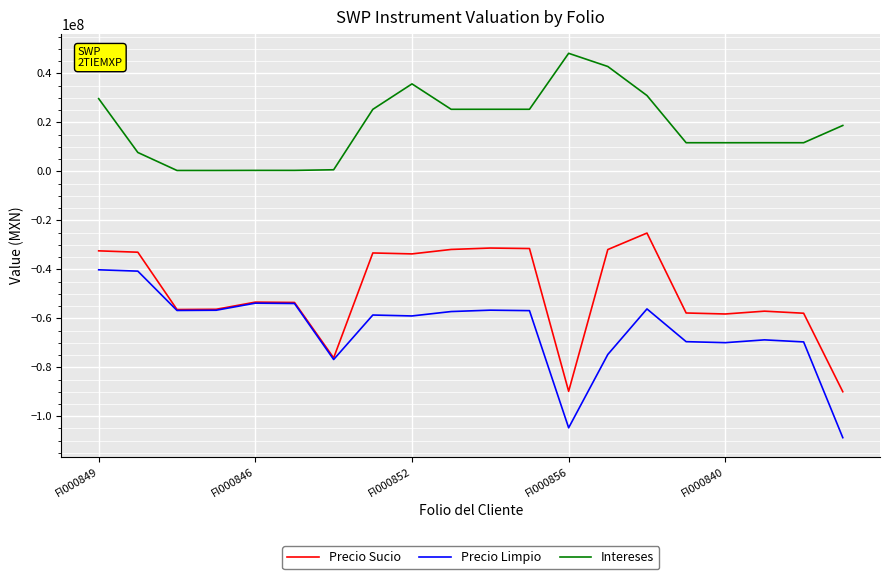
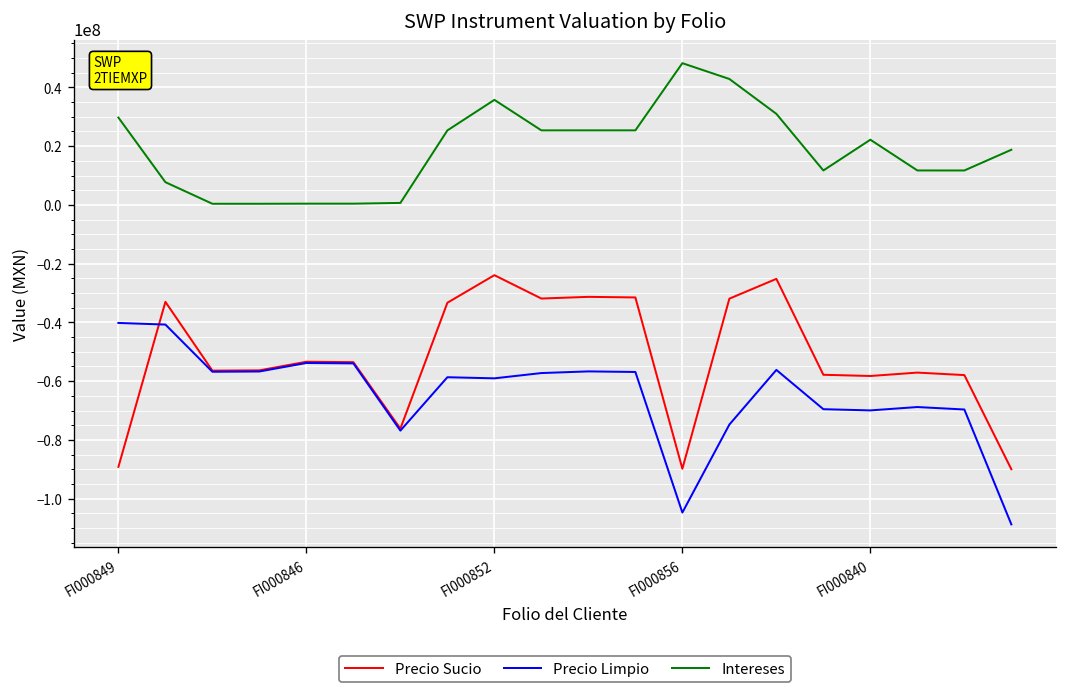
Precio Sucio, FI000849: -32000000 -> -89000000
Precio Sucio, FI000852: -34000000 -> -24000000
Intereses, FI000840: 12000000 -> 22000000
